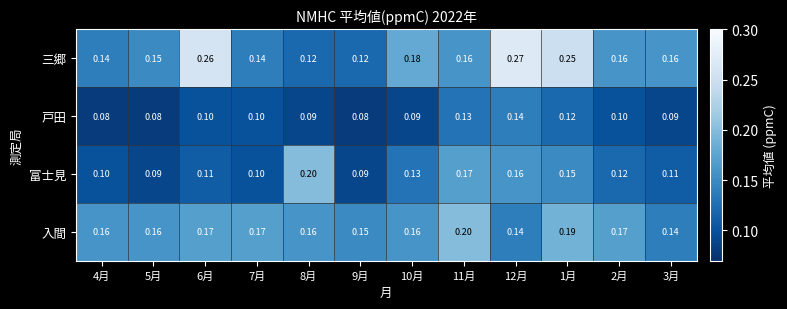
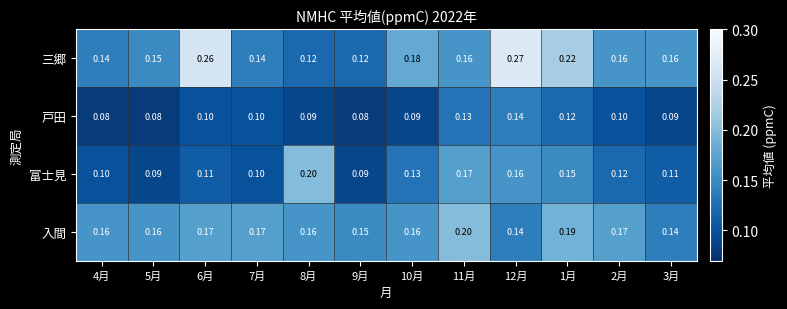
三郷, 1月: 0.25 -> 0.22
